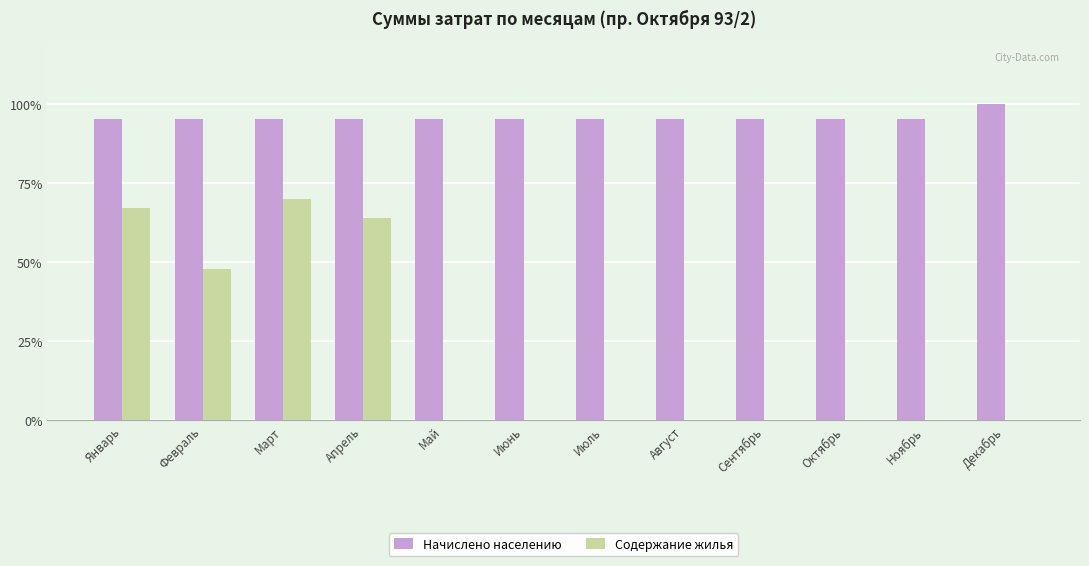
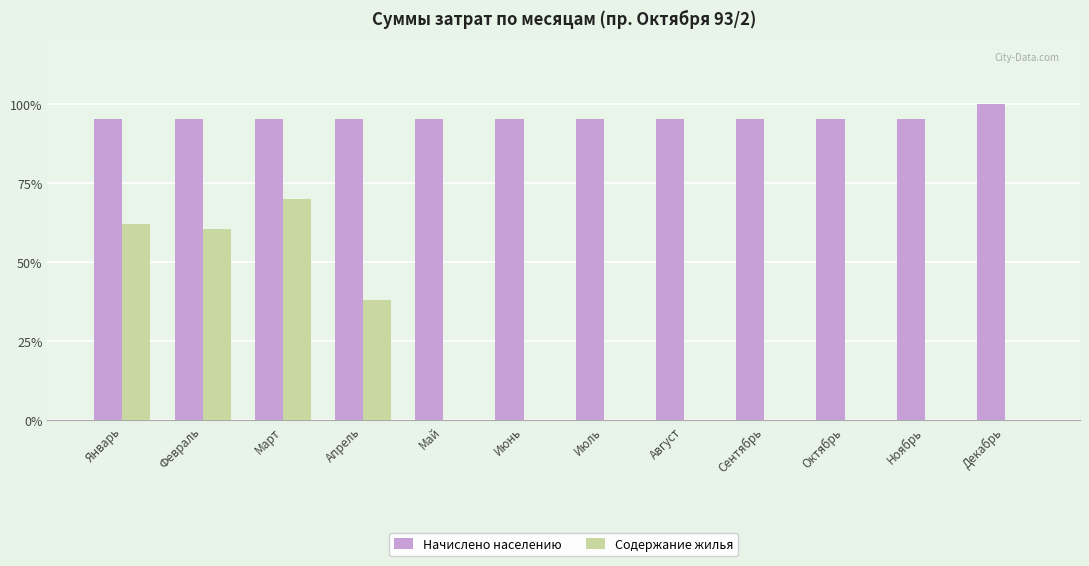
Содержание жилья, Январь: 67% -> 62%
Содержание жилья, Февраль: 48% -> 61%
Содержание жилья, Апрель: 64% -> 38%
